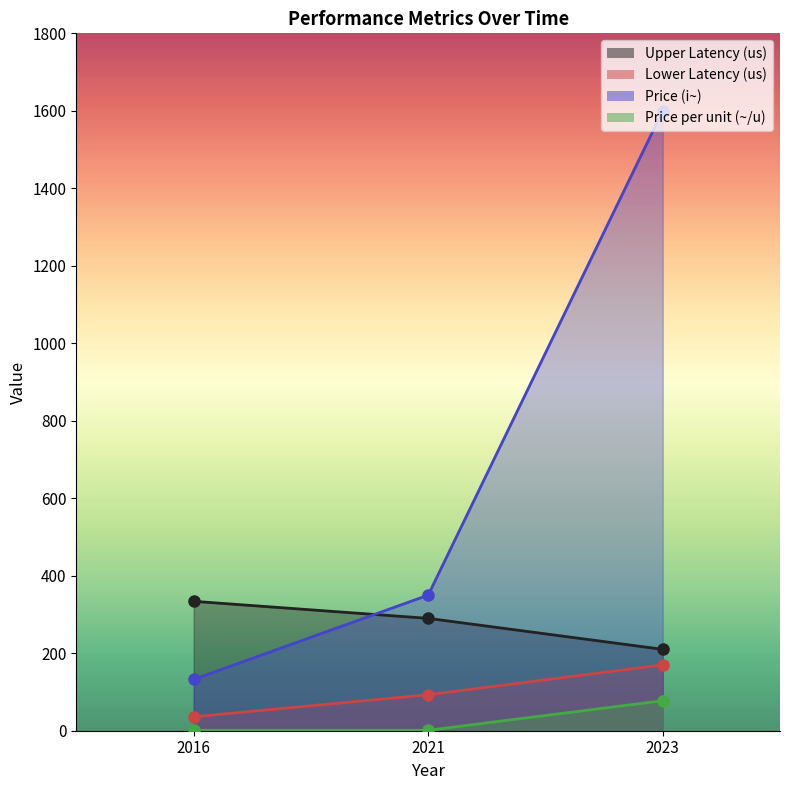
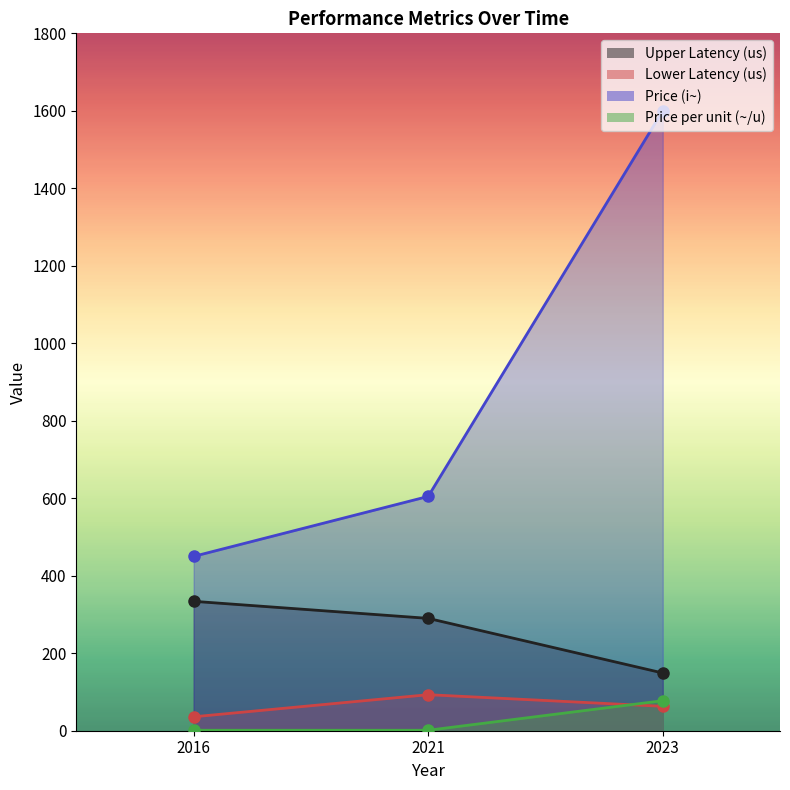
Price (i~), 2016: 130 -> 450
Price (i~), 2021: 350 -> 600
Upper Latency (us), 2023: 210 -> 150
Lower Latency (us), 2023: 170 -> 60
